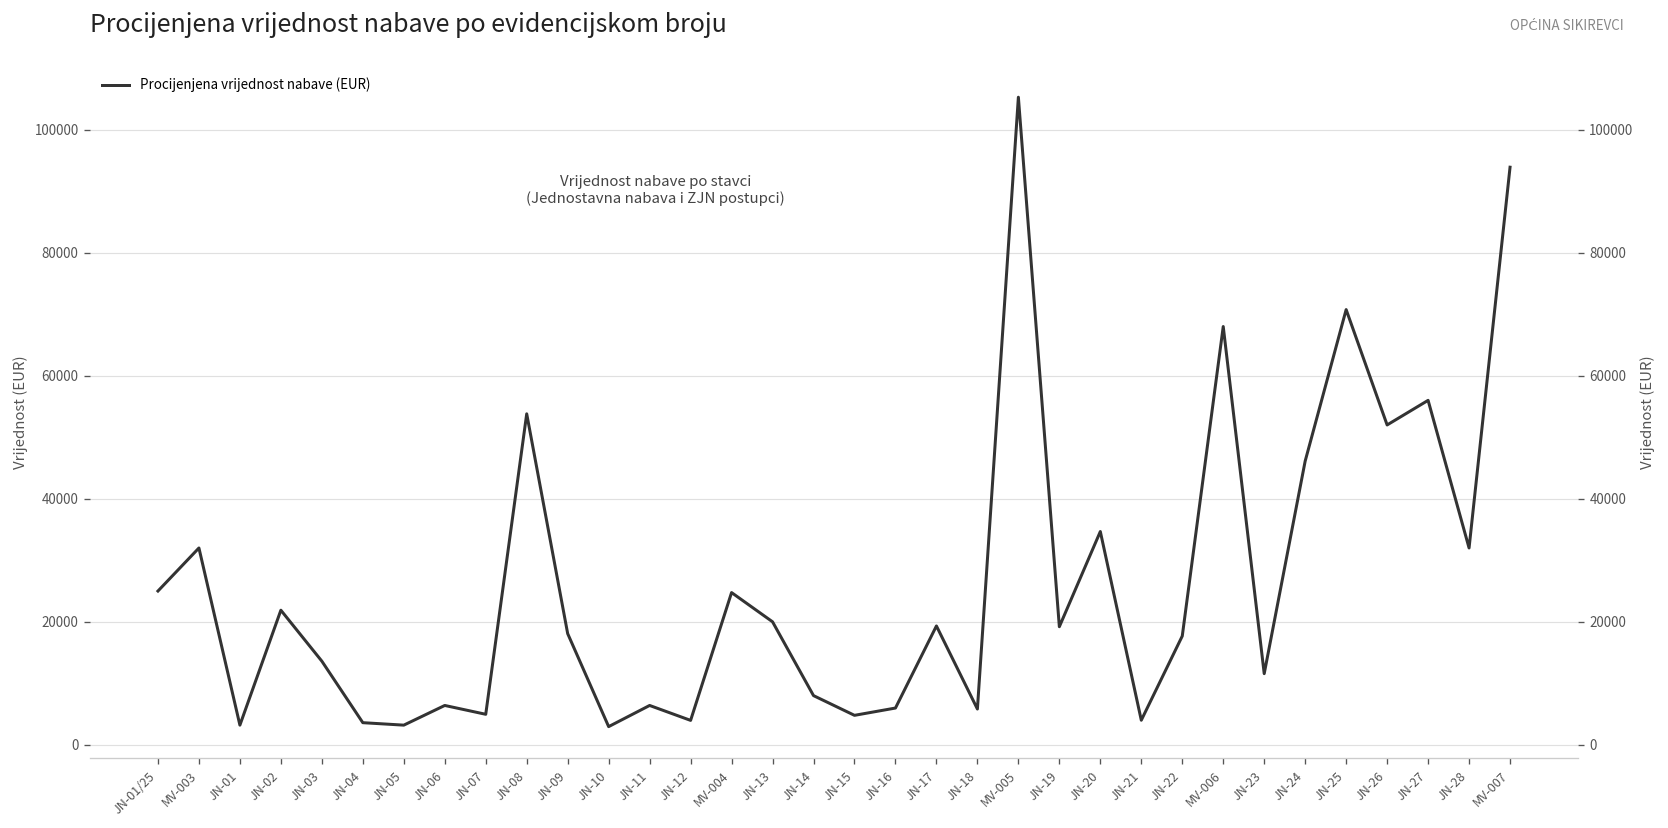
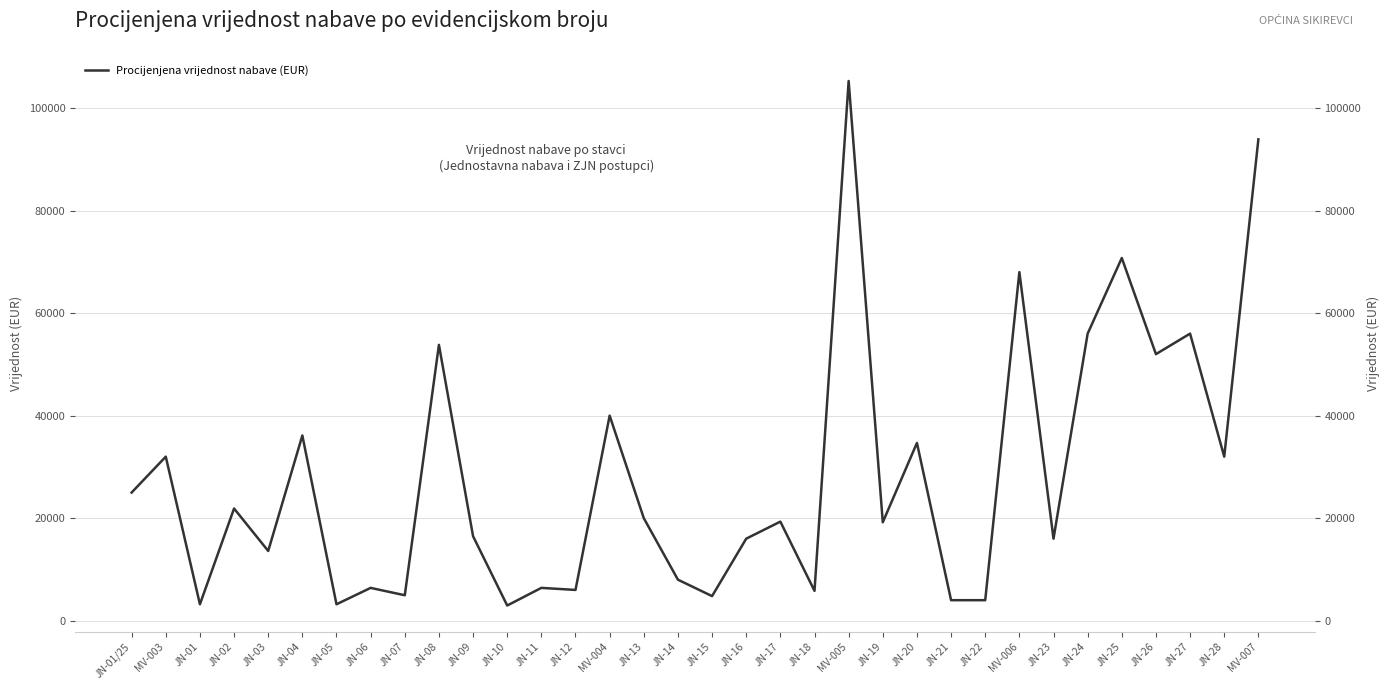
JN-04: 4000 -> 36000
JN-09: 18000 -> 16000
JN-12: 4000 -> 6000
MV-004: 25000 -> 40000
JN-16: 6000 -> 16000
JN-22: 18000 -> 4000
JN-23: 12000 -> 16000
JN-24: 46000 -> 56000
